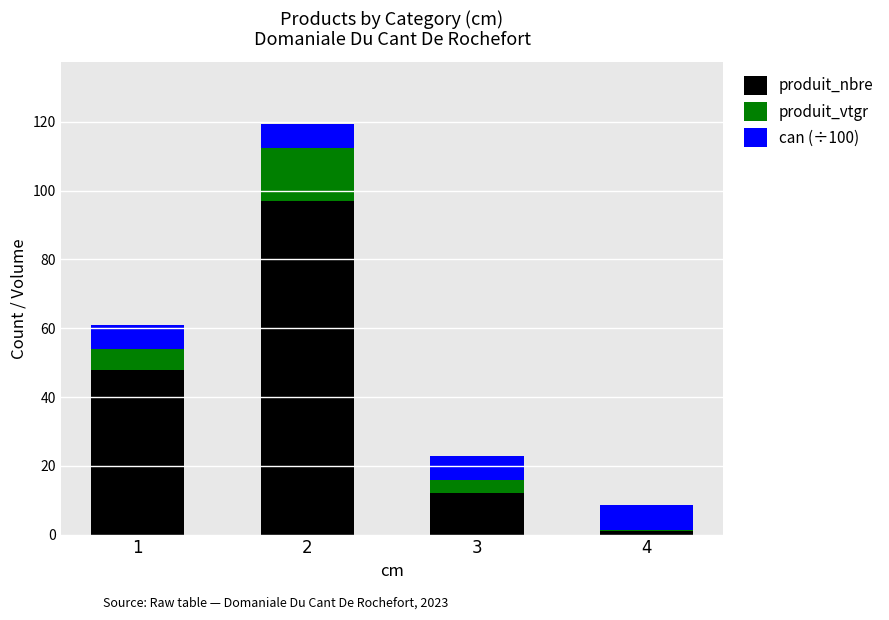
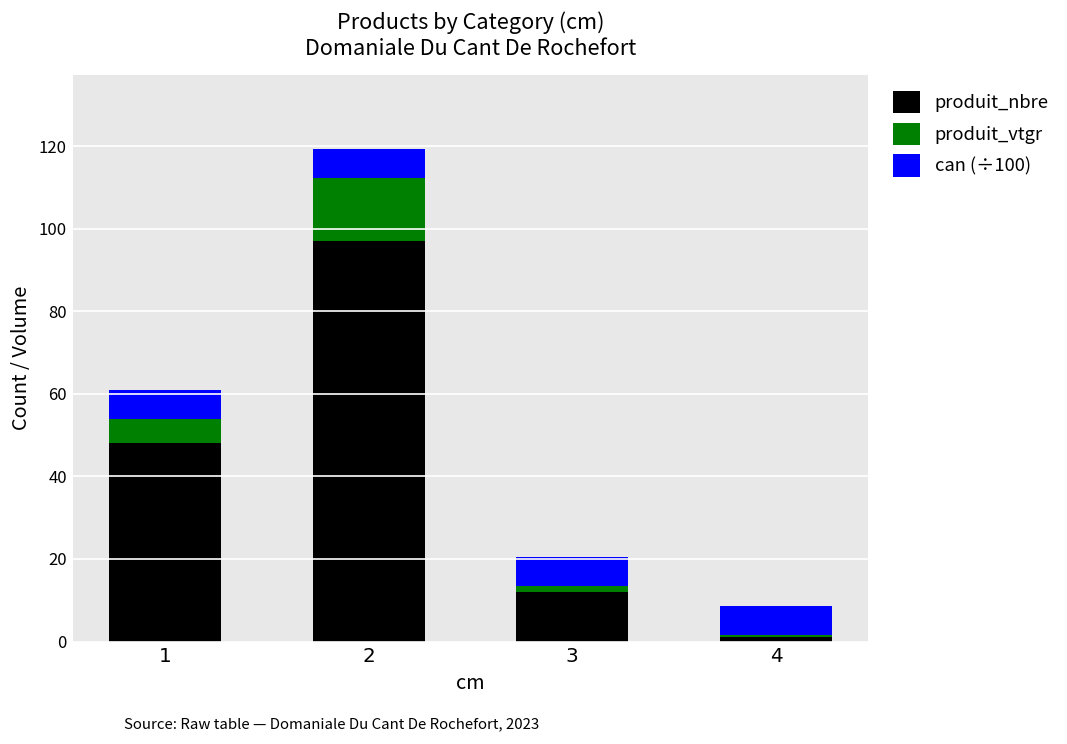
produit_vtgr, 3: 4 -> 1
